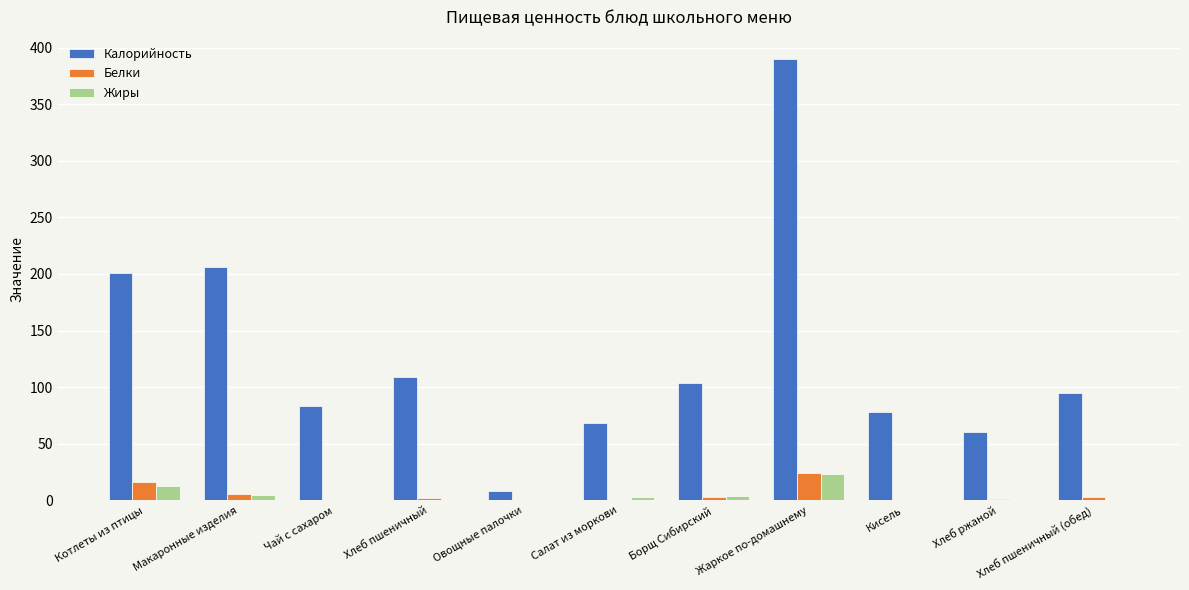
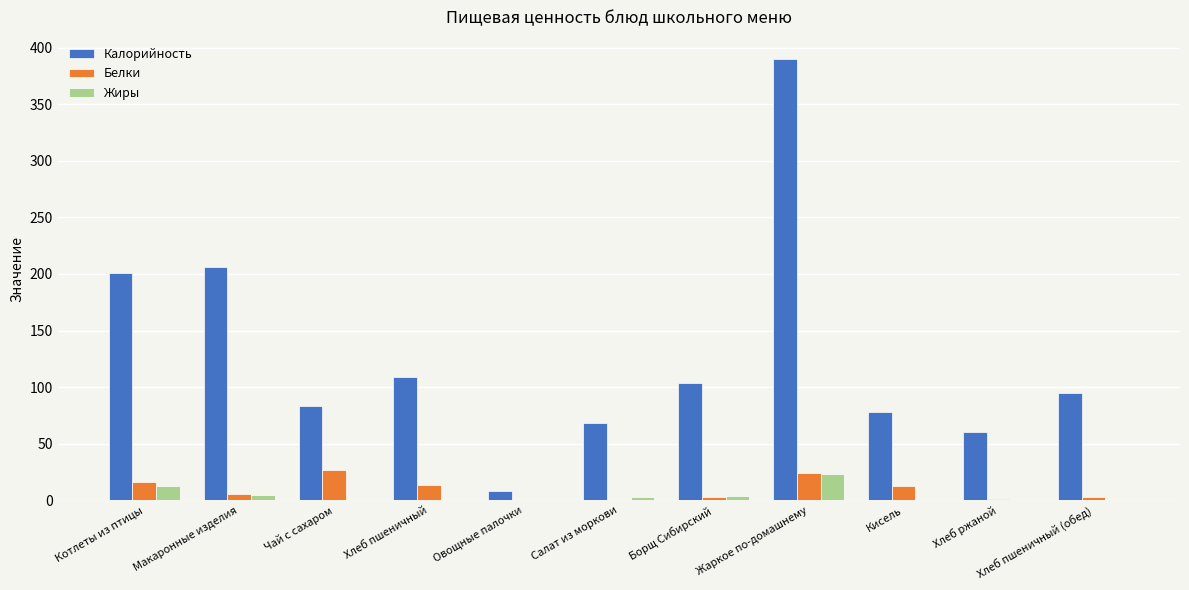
Белки, Чай с сахаром: 0 -> 27
Белки, Хлеб пшеничный: 2 -> 13
Белки, Кисель: 0 -> 13
